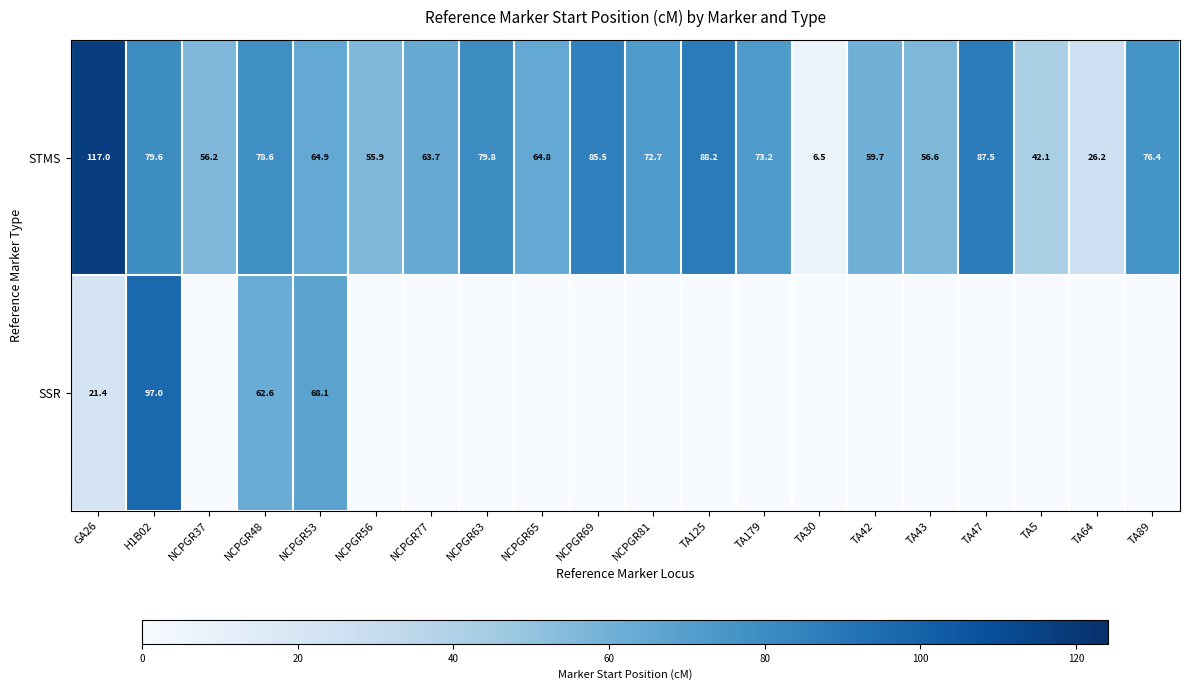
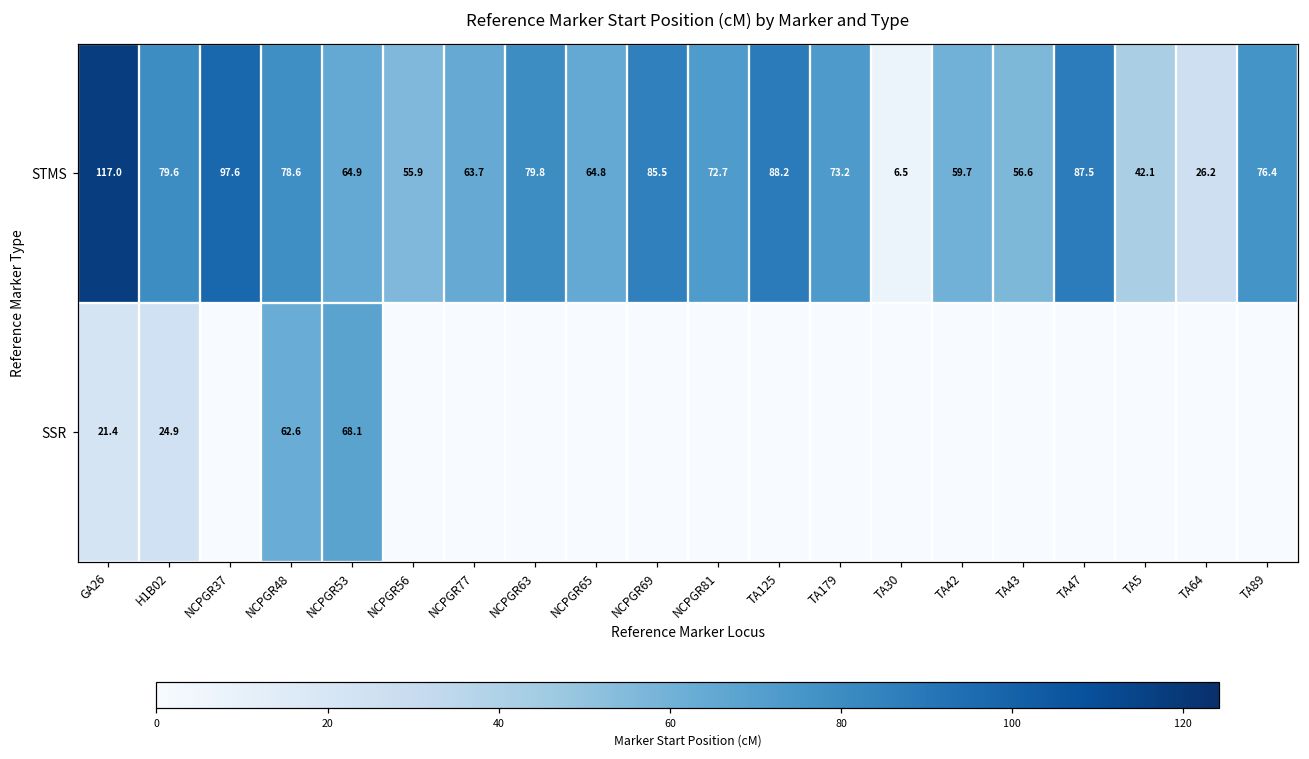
STMS, NCPGR37: 56.2 -> 97.6
SSR, H1B02: 97.0 -> 24.9
